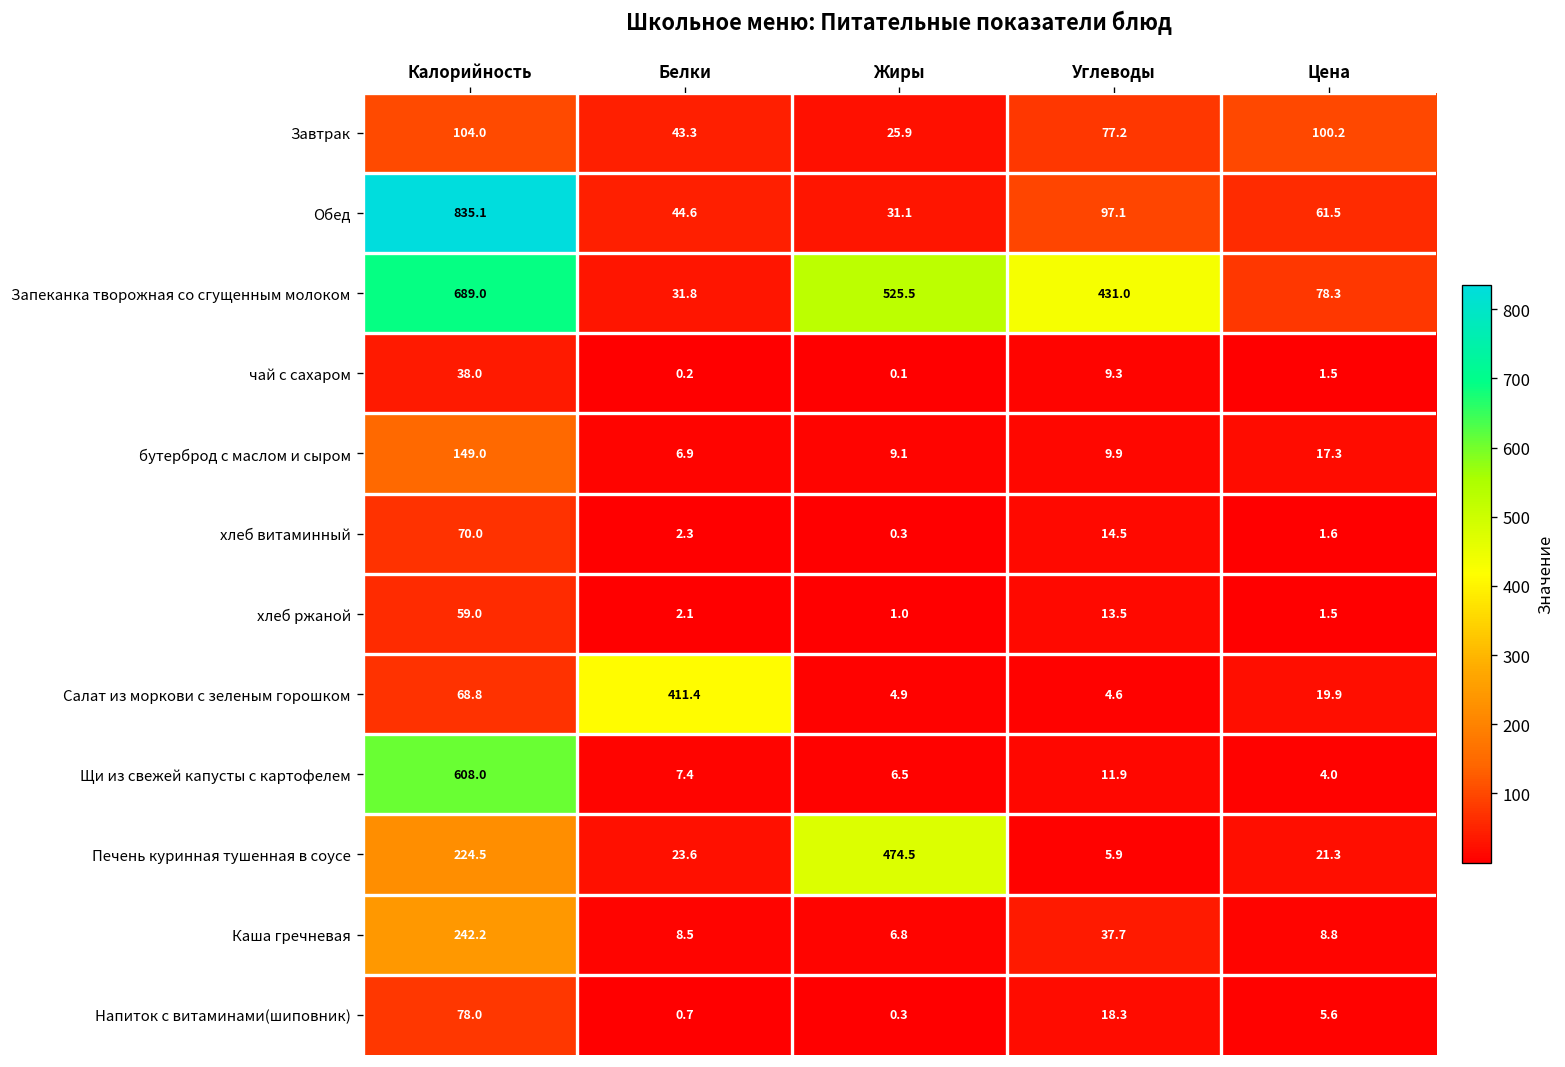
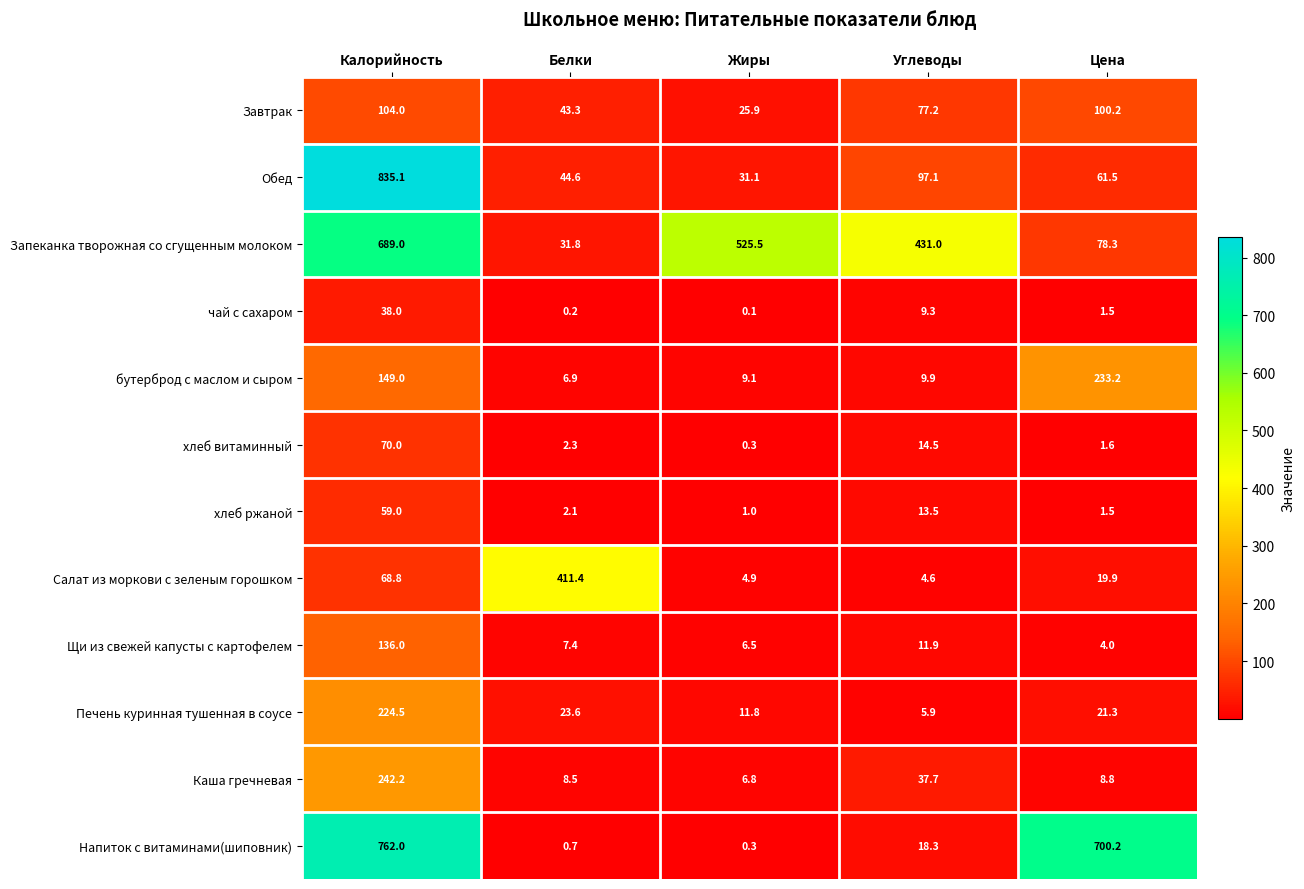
бутерброд с маслом и сыром, Цена: 17.3 -> 233.2
Щи из свежей капусты с картофелем, Калорийность: 608.0 -> 136.0
Печень куринная тушенная в соусе, Жиры: 474.5 -> 11.8
Напиток с витаминами(шиповник), Калорийность: 78.0 -> 762.0
Напиток с витаминами(шиповник), Цена: 5.6 -> 700.2
